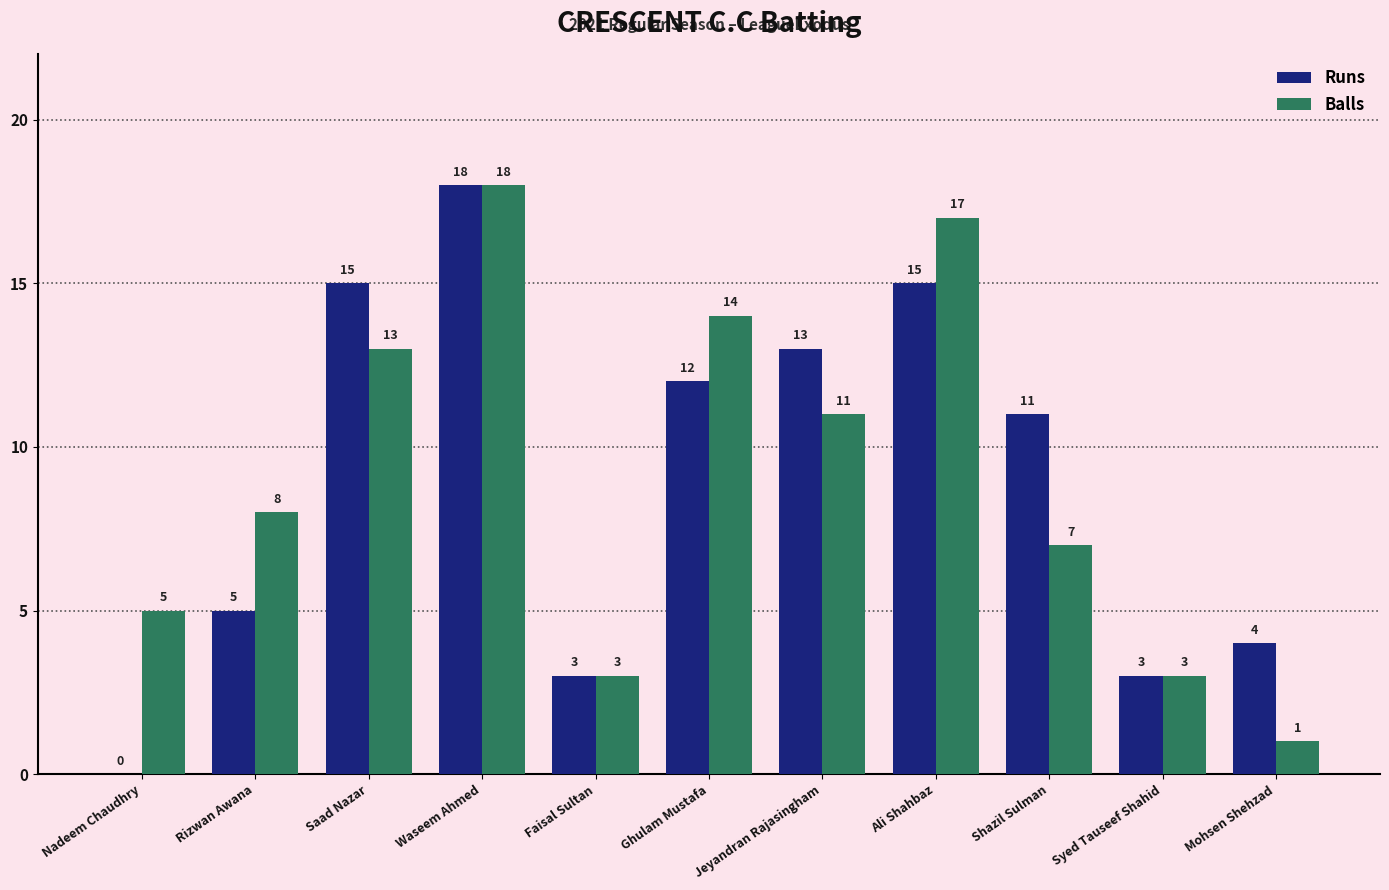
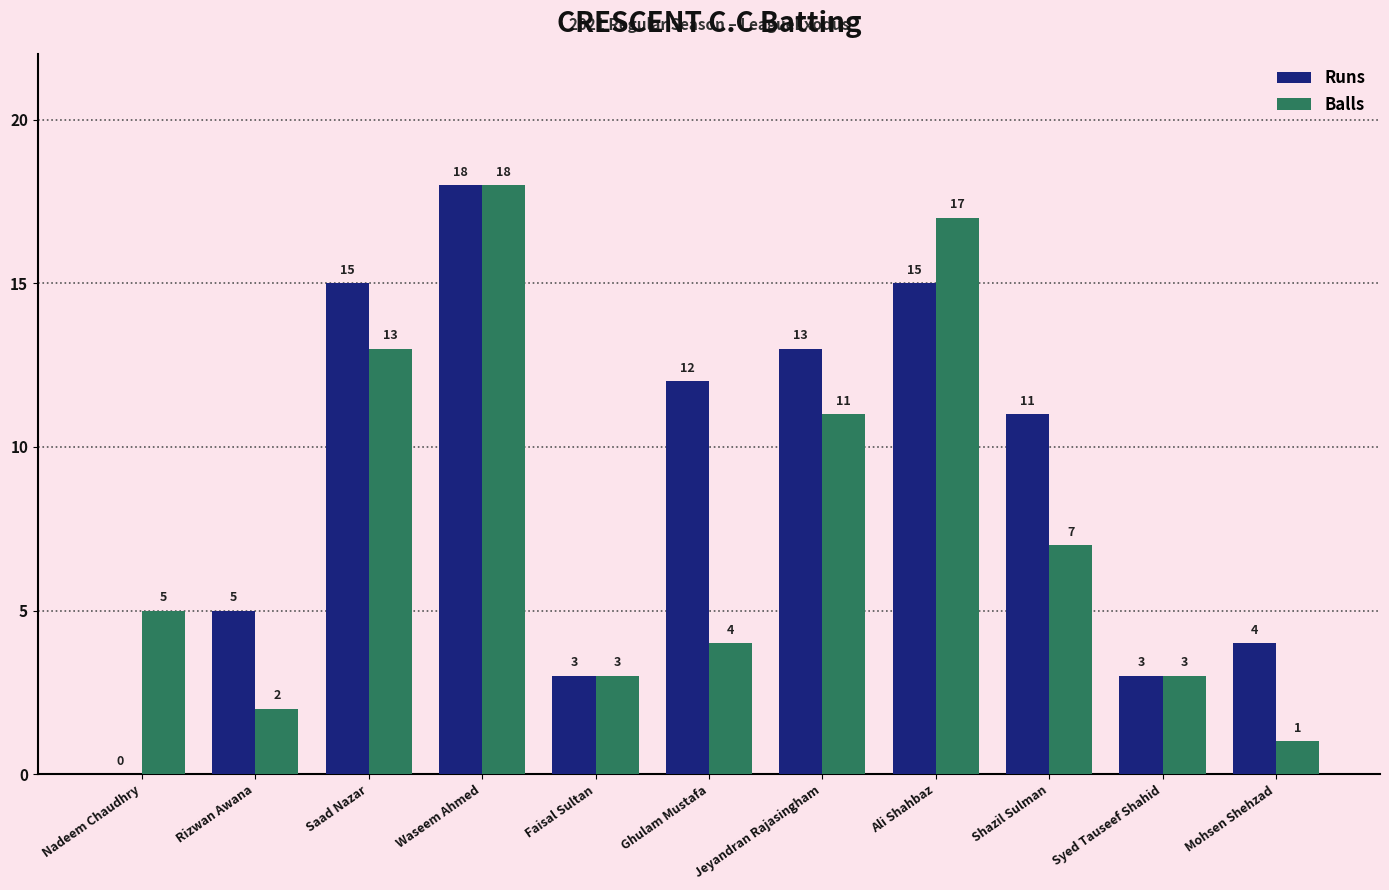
Balls, Rizwan Awana: 8 -> 2
Balls, Ghulam Mustafa: 14 -> 4
